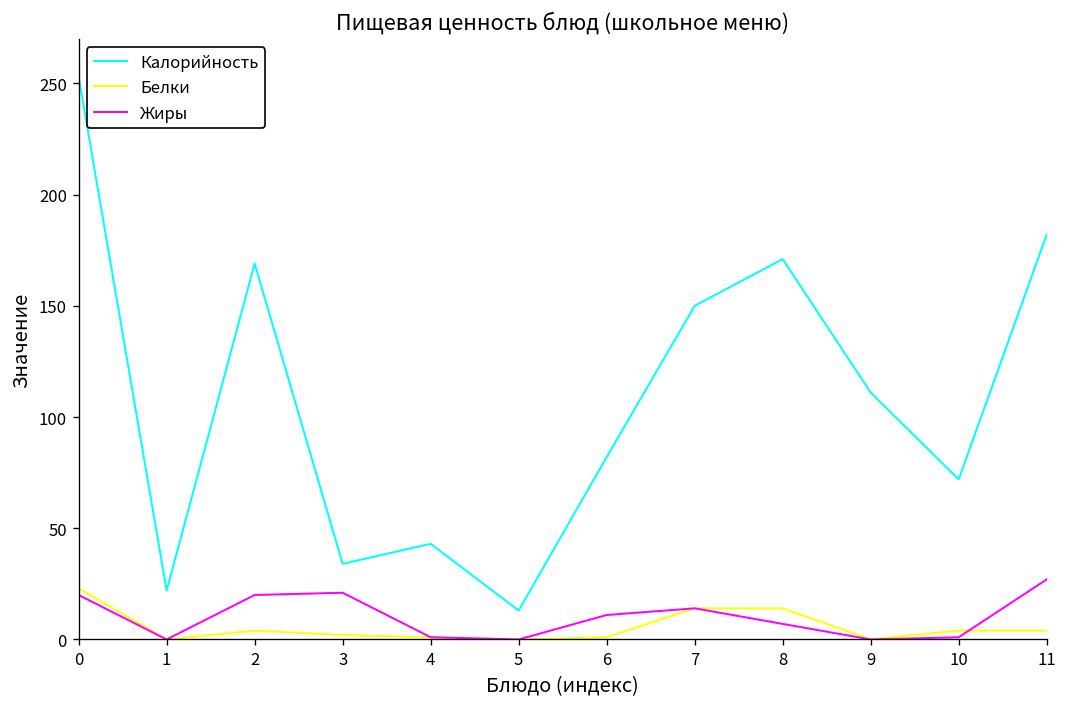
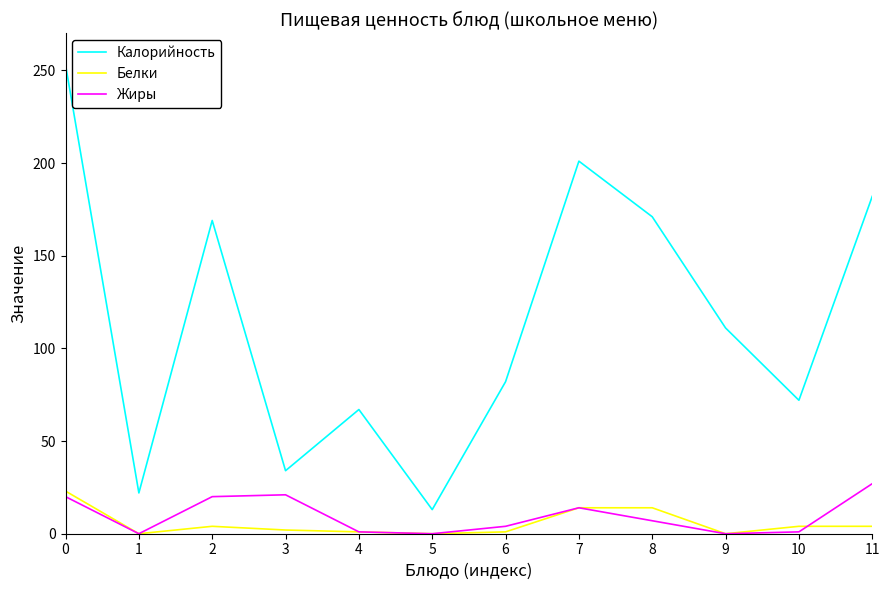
Калорийность, 4: 43 -> 67
Жиры, 6: 11 -> 4
Калорийность, 7: 150 -> 201
